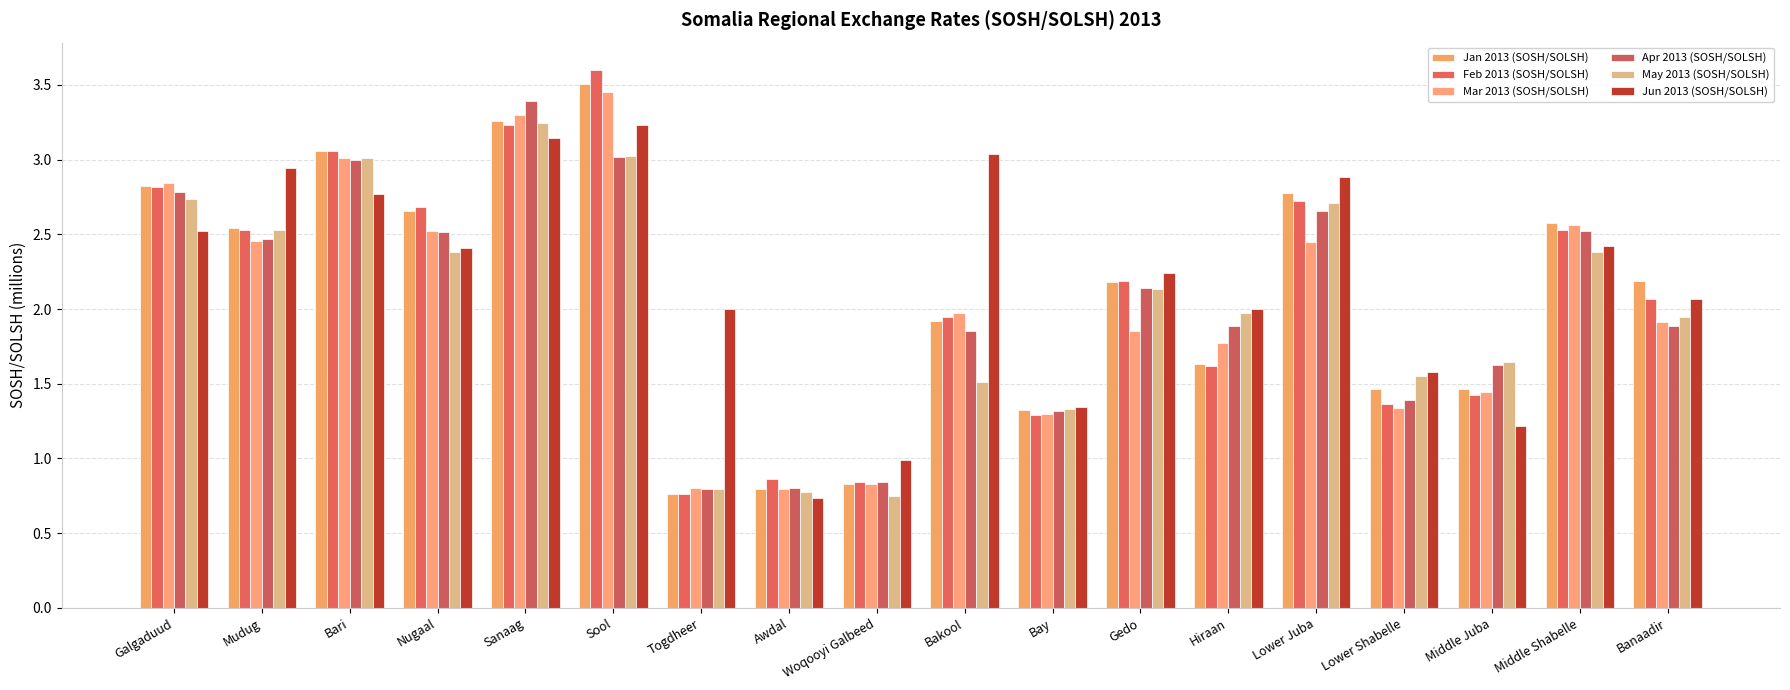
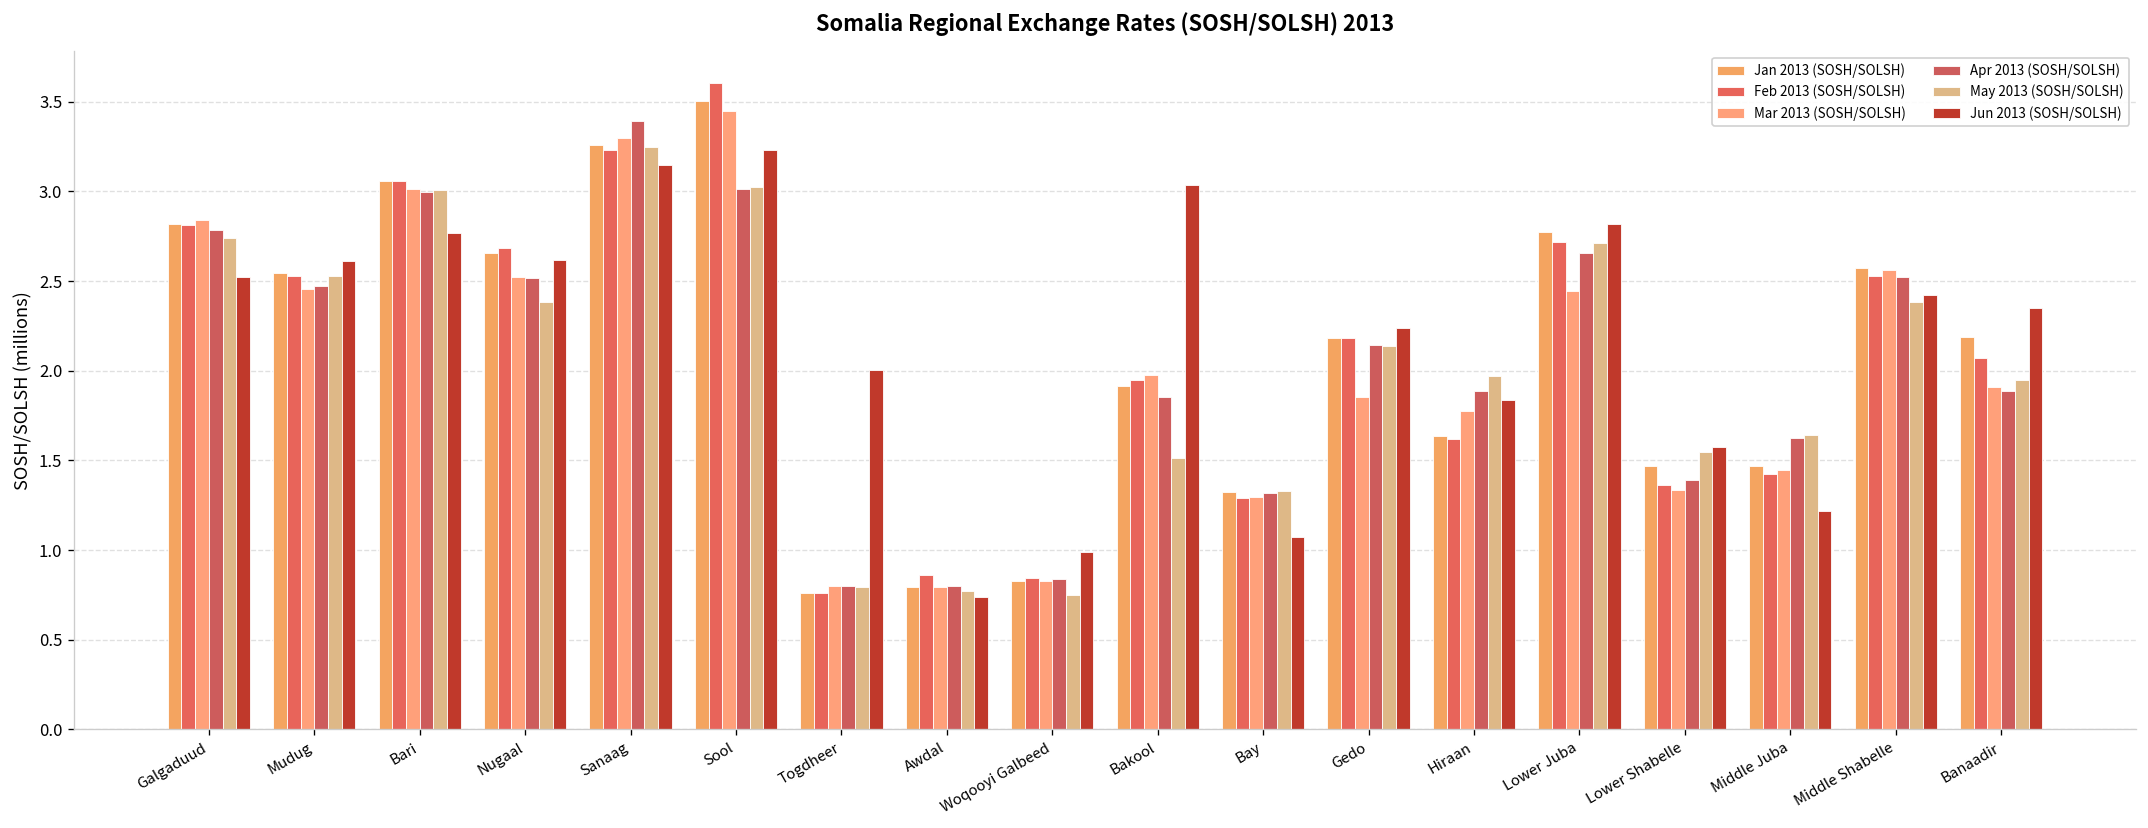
Jun 2013 (SOSH/SOLSH), Mudug: 2.94 -> 2.61
Jun 2013 (SOSH/SOLSH), Nugaal: 2.41 -> 2.62
Jun 2013 (SOSH/SOLSH), Bay: 1.35 -> 1.08
Jun 2013 (SOSH/SOLSH), Hiraan: 2.00 -> 1.84
Jun 2013 (SOSH/SOLSH), Lower Juba: 2.89 -> 2.82
Jun 2013 (SOSH/SOLSH), Banaadir: 2.06 -> 2.35
